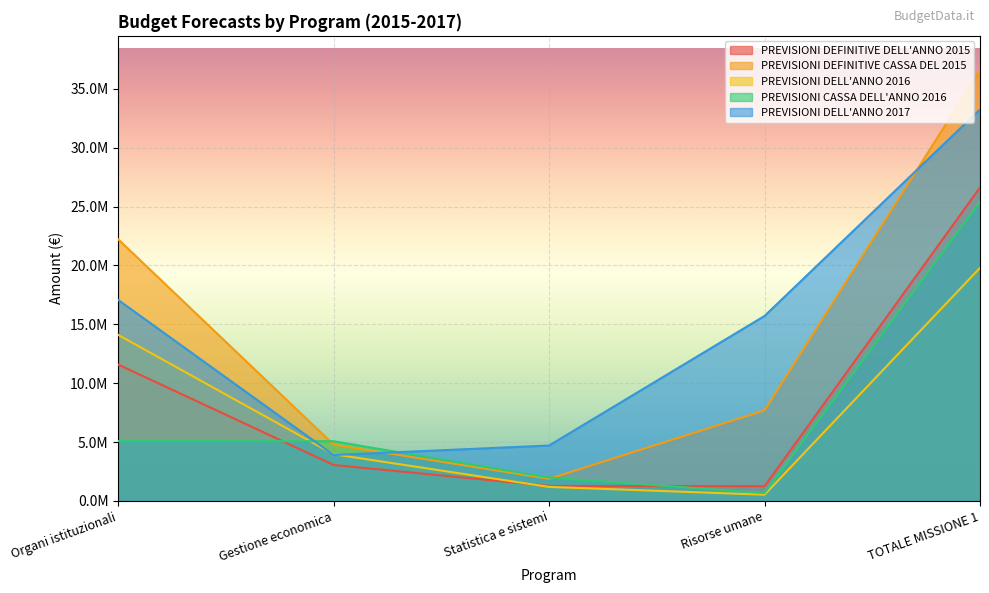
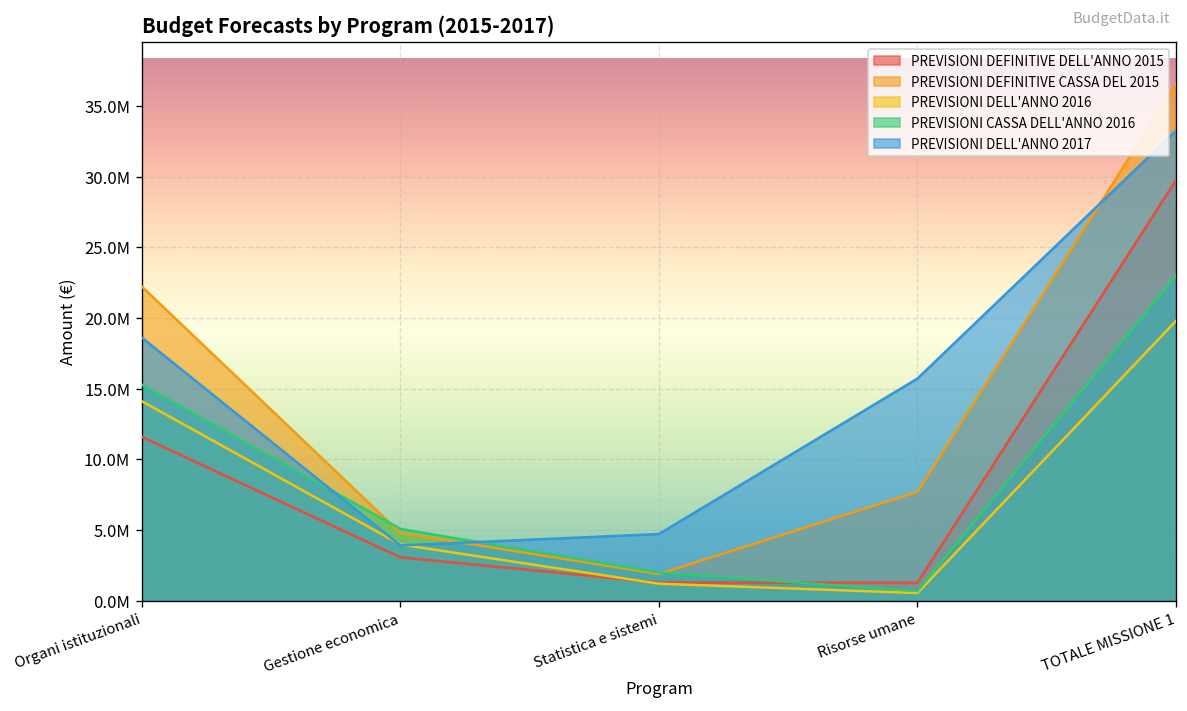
PREVISIONI CASSA DELL'ANNO 2016, Organi istituzionali: 5100000 -> 15300000
PREVISIONI DELL'ANNO 2017, Organi istituzionali: 17100000 -> 18600000
PREVISIONI DEFINITIVE DELL'ANNO 2015, TOTALE MISSIONE 1: 26600000 -> 29800000
PREVISIONI CASSA DELL'ANNO 2016, TOTALE MISSIONE 1: 25400000 -> 23000000
